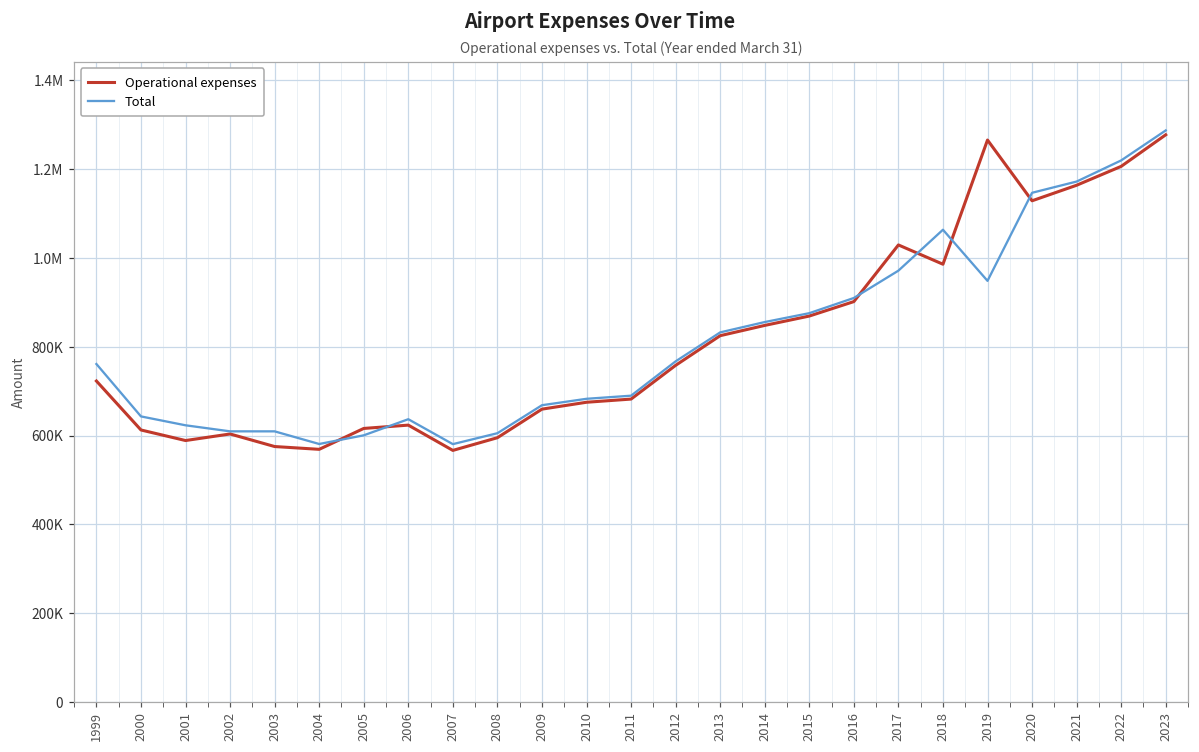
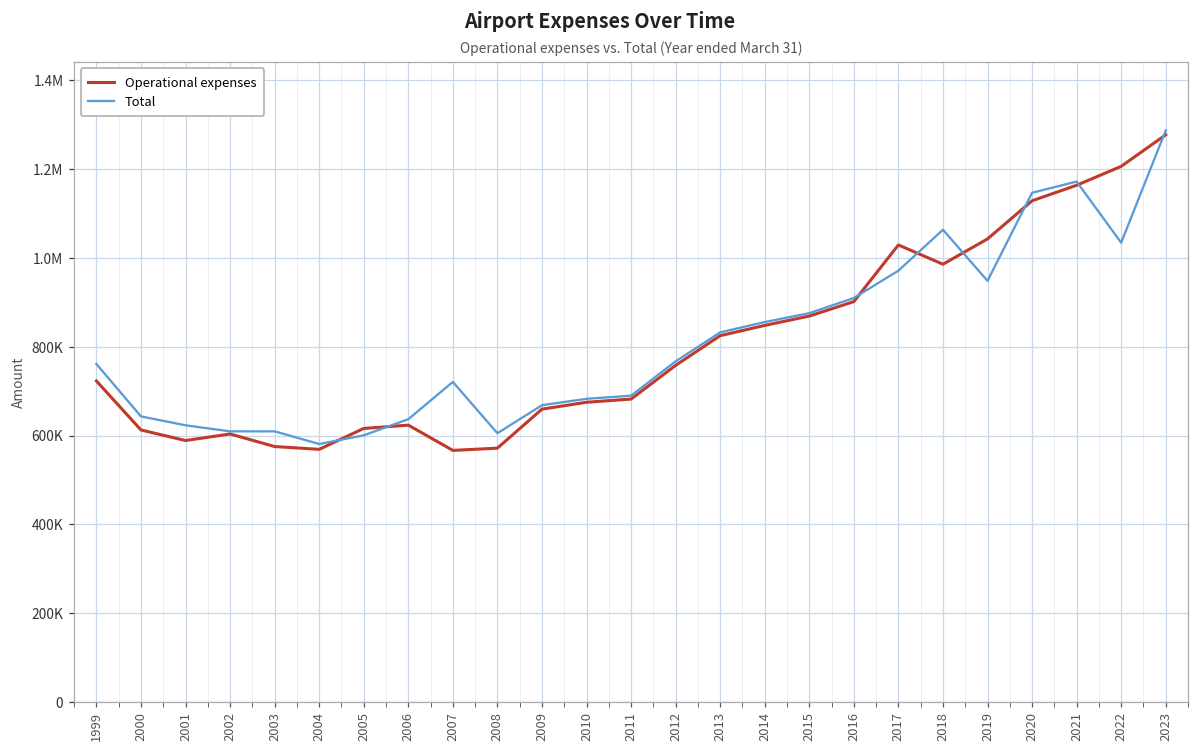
Total, 2007: 580000 -> 720000
Operational expenses, 2008: 600000 -> 570000
Operational expenses, 2019: 1270000 -> 1040000
Total, 2022: 1220000 -> 1030000
